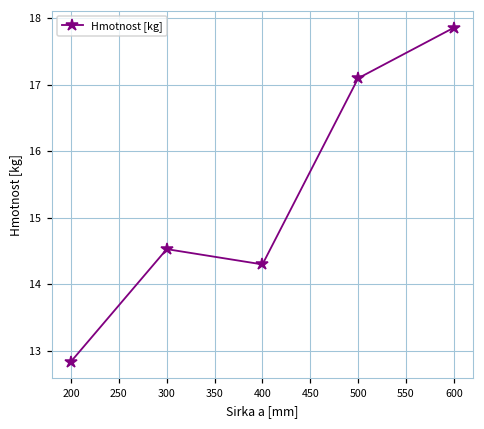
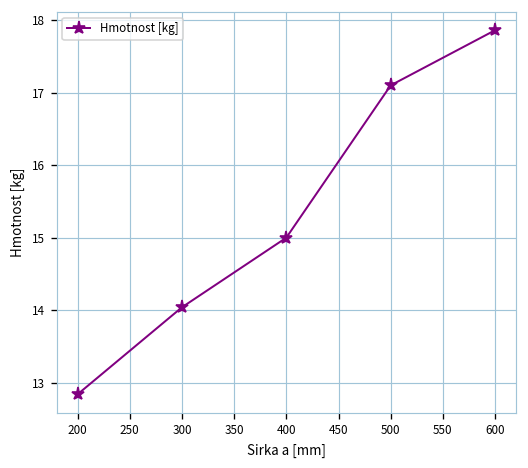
300: 14.5 -> 14.0
400: 14.3 -> 15.0
